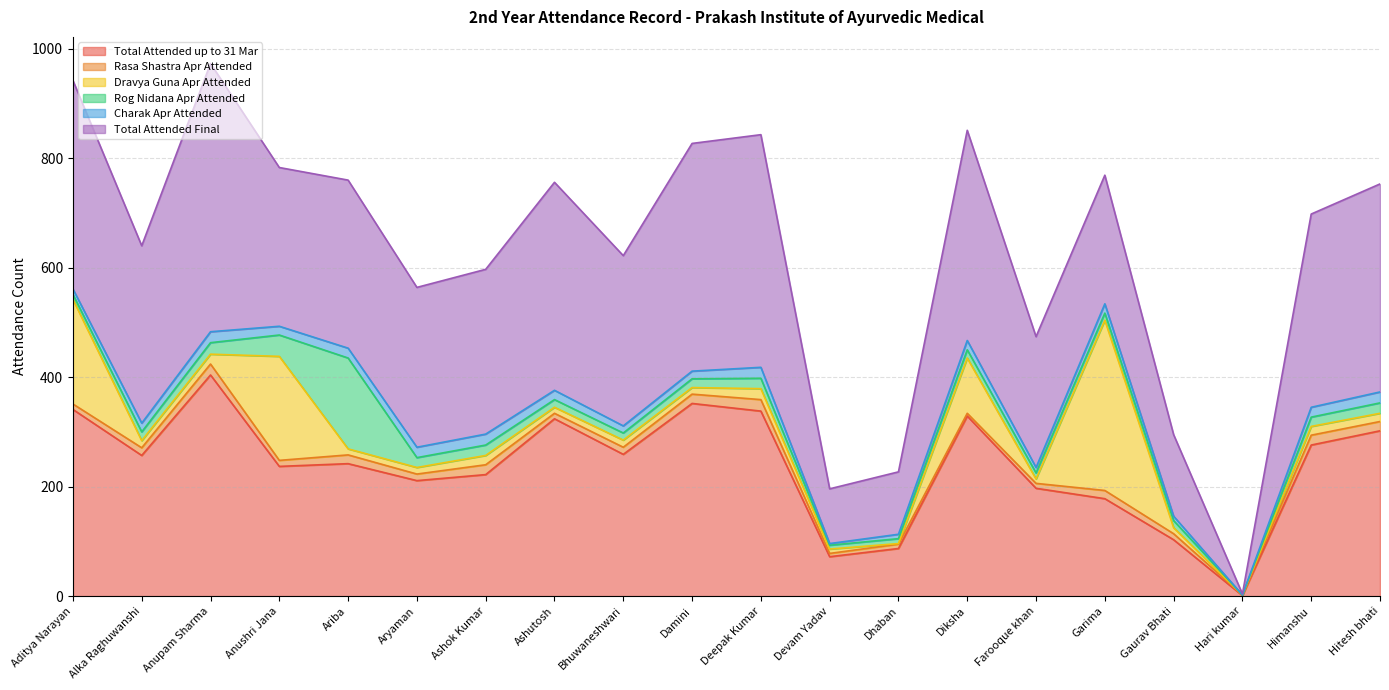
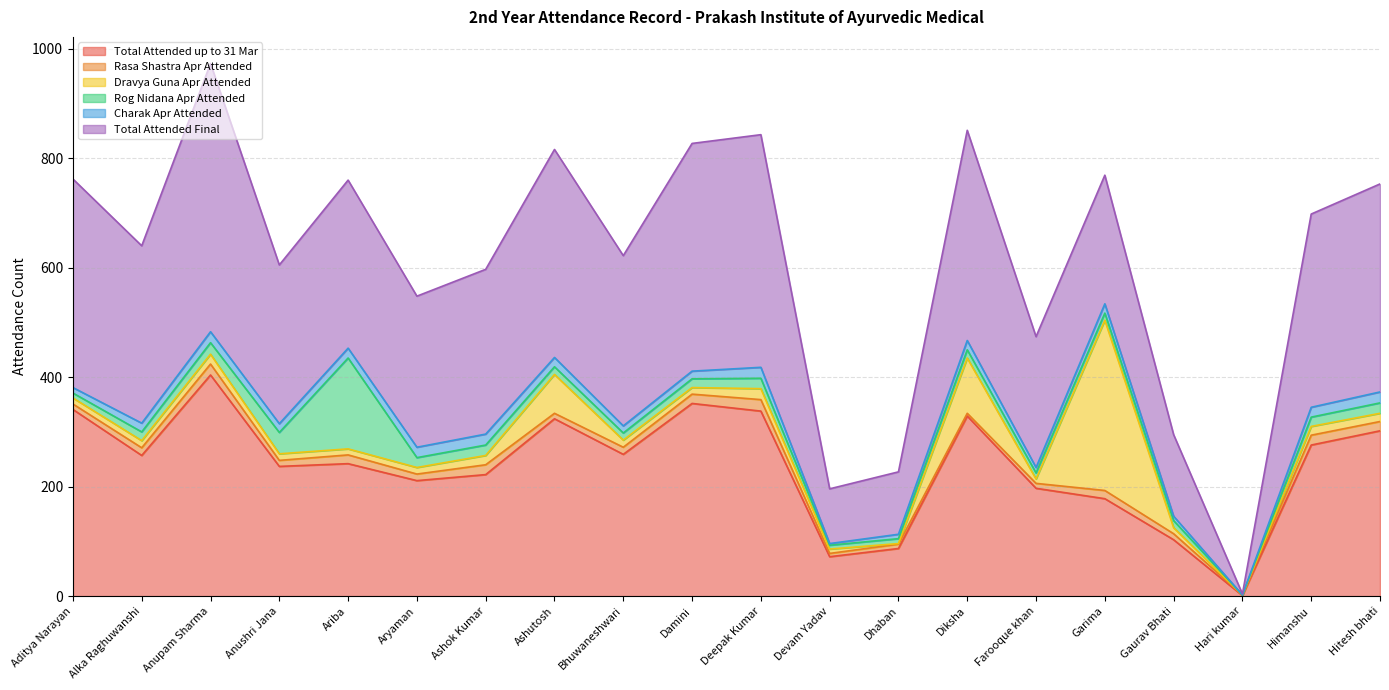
Dravya Guna Apr Attended, Aditya Narayan: 190 -> 10
Dravya Guna Apr Attended, Anushri Jana: 190 -> 10
Total Attended Final, Aryaman: 290 -> 280
Dravya Guna Apr Attended, Ashutosh: 10 -> 70
